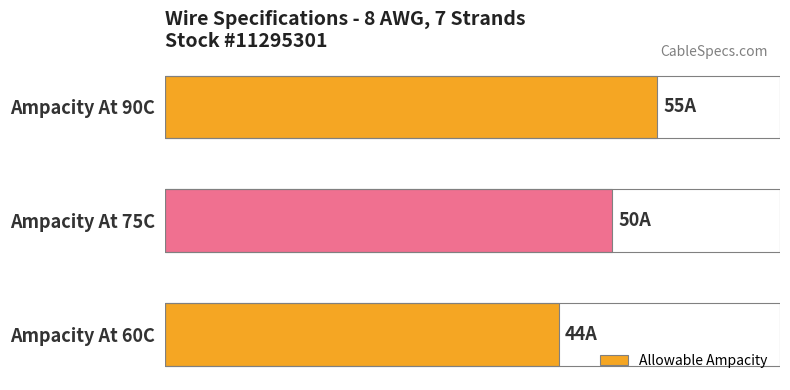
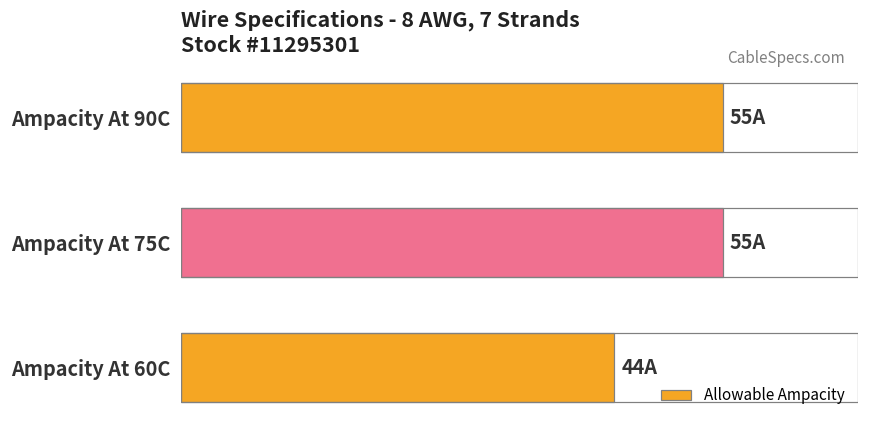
Allowable Ampacity, Ampacity At 75C: 50A -> 55A
